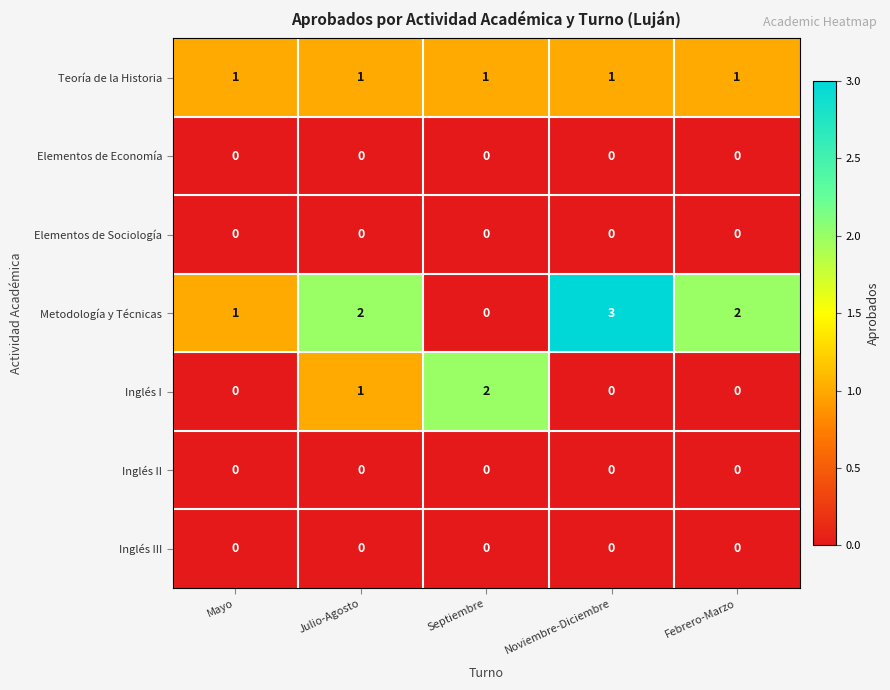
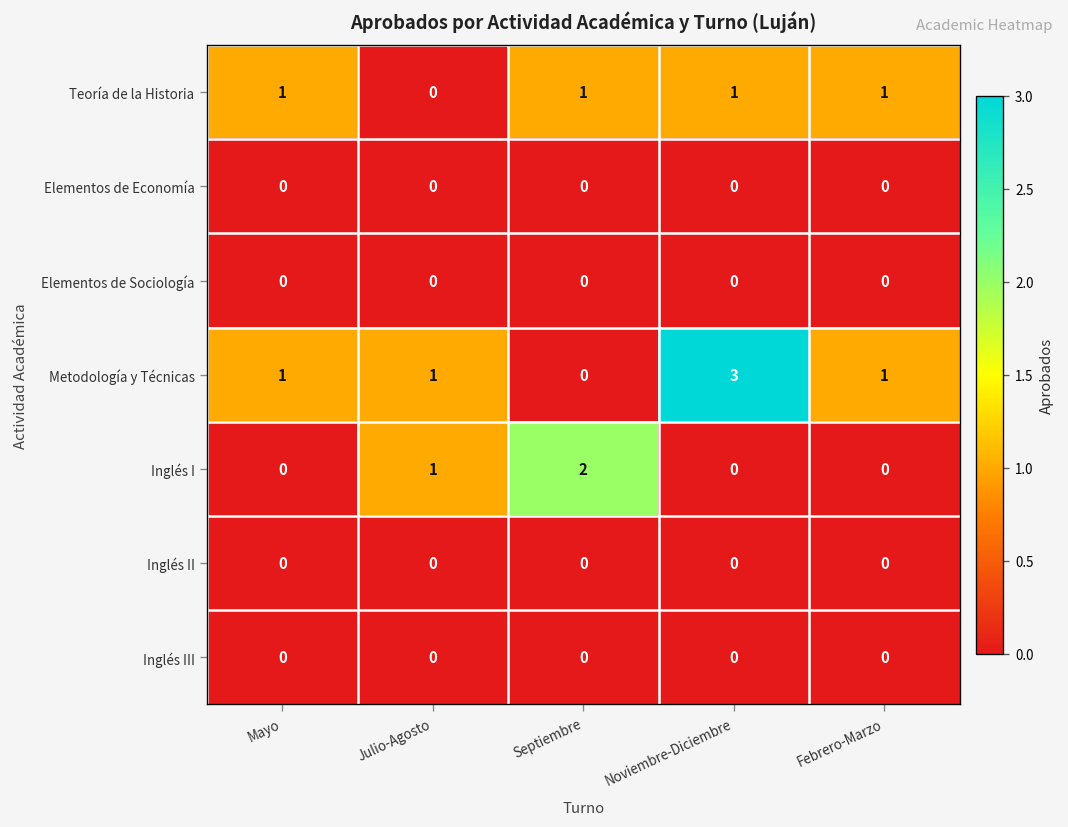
Teoría de la Historia, Julio-Agosto: 1 -> 0
Metodología y Técnicas, Julio-Agosto: 2 -> 1
Metodología y Técnicas, Febrero-Marzo: 2 -> 1
